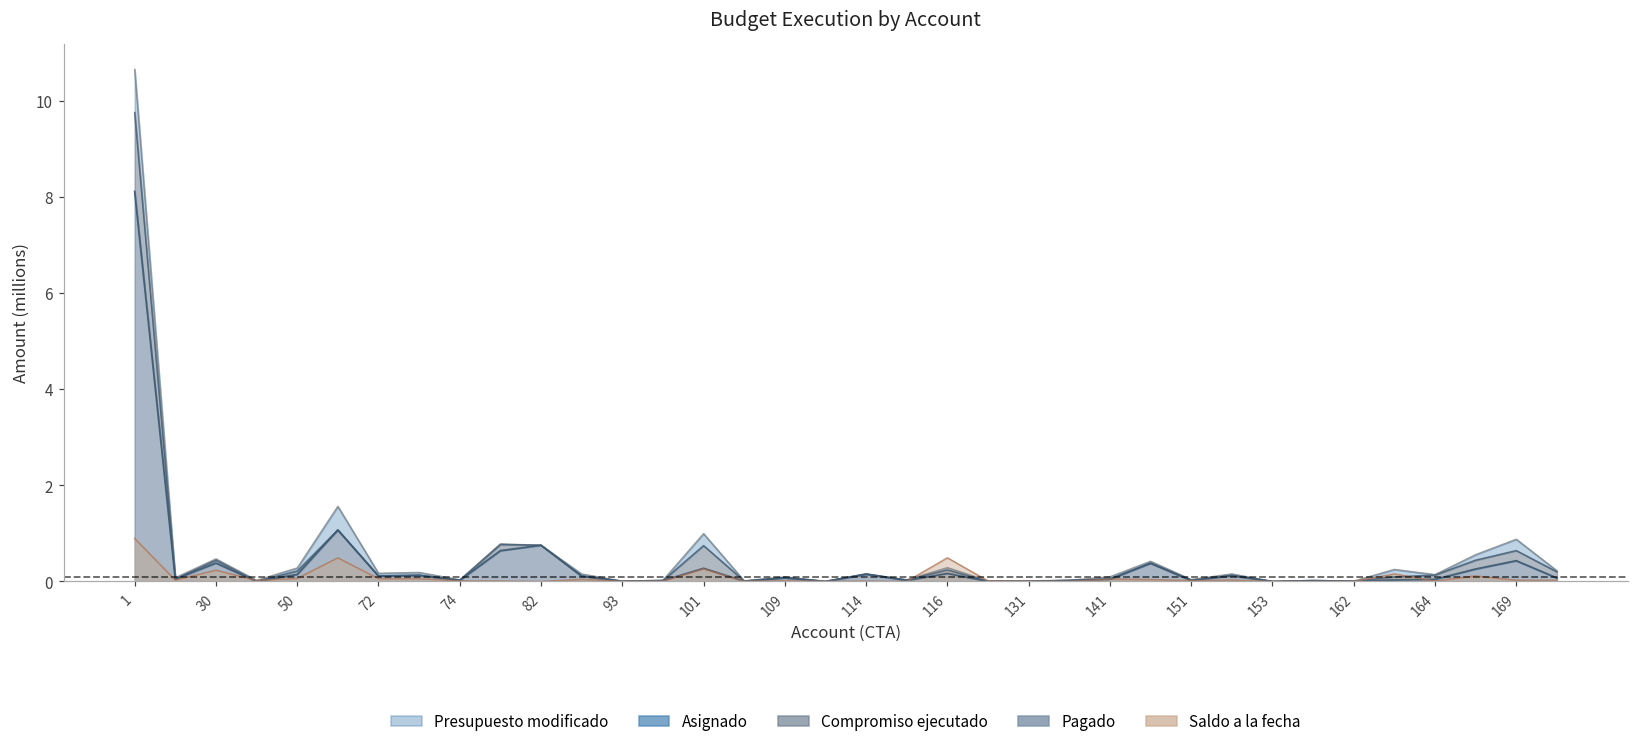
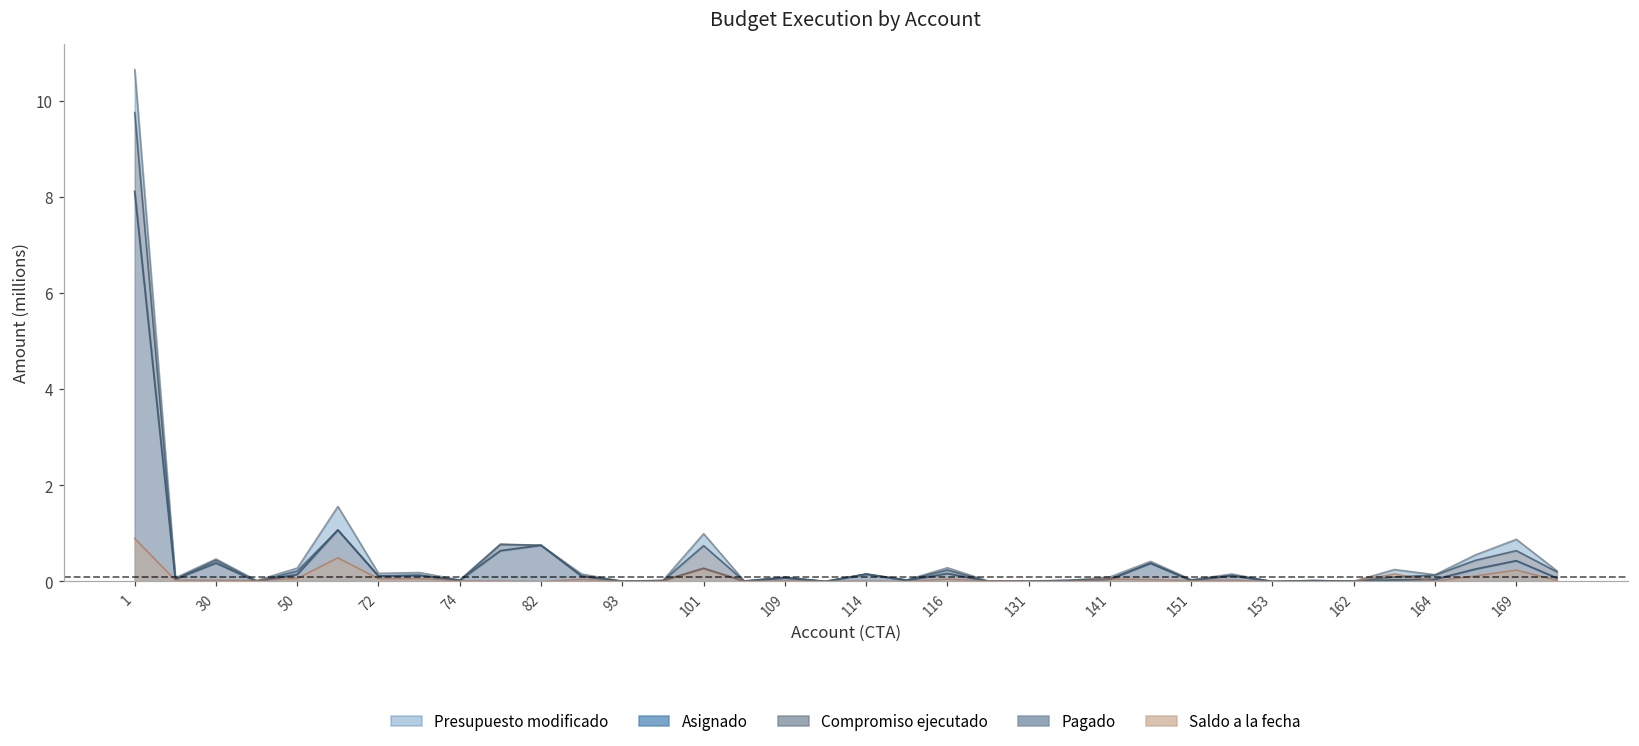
Saldo a la fecha, 30: 0.2 -> 0.0
Saldo a la fecha, 116: 0.5 -> 0.0
Saldo a la fecha, 169: 0.0 -> 0.2
